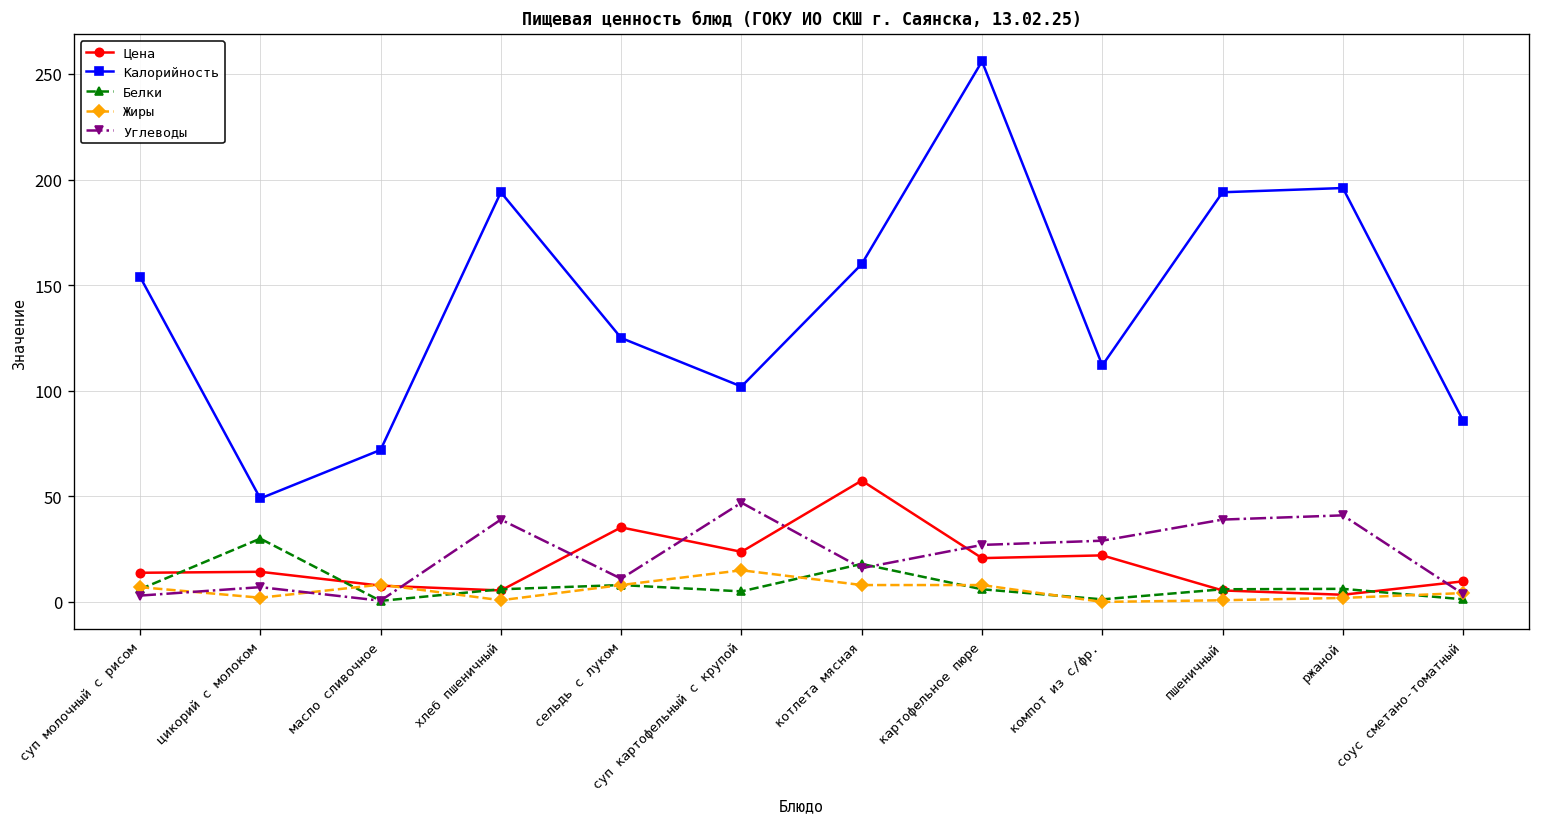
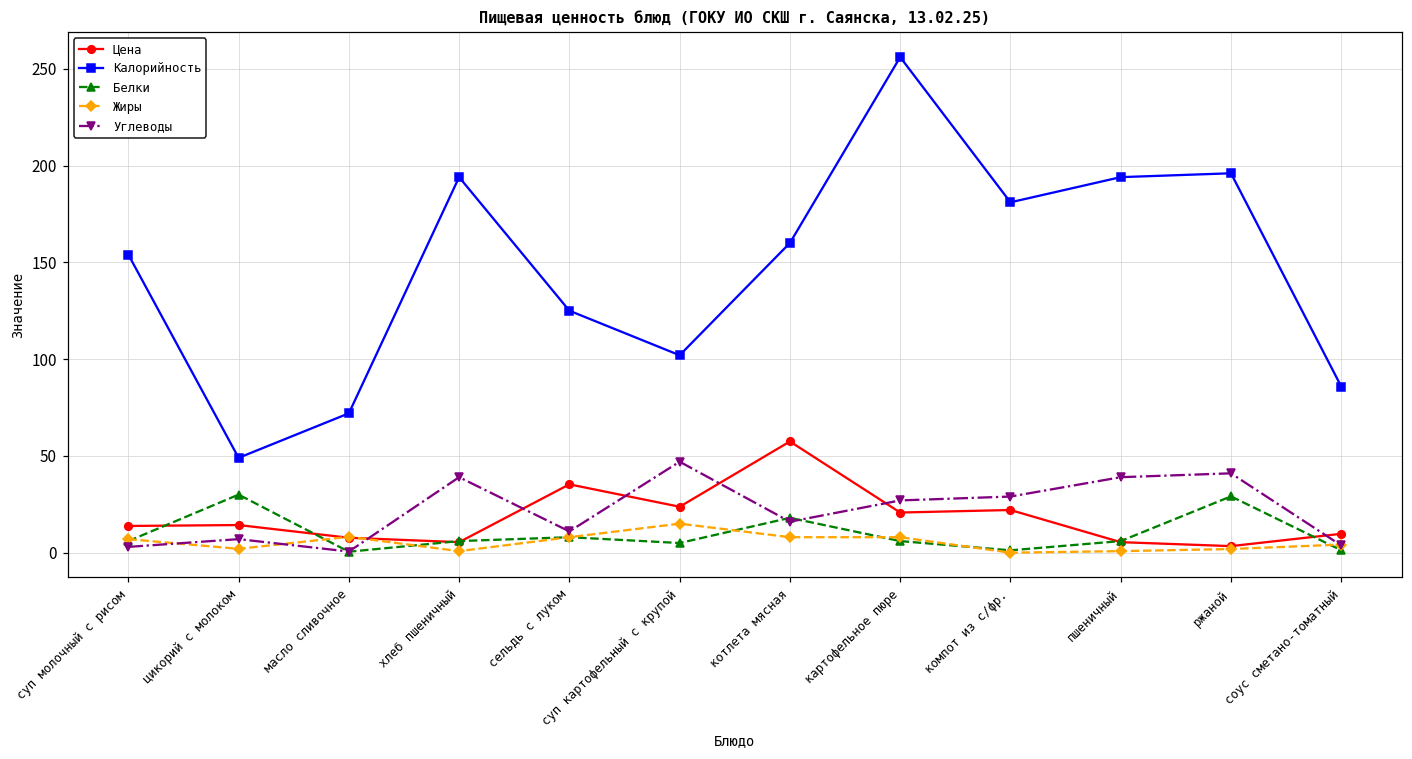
Калорийность, компот из с/фр.: 112 -> 181
Белки, ржаной: 6 -> 29
